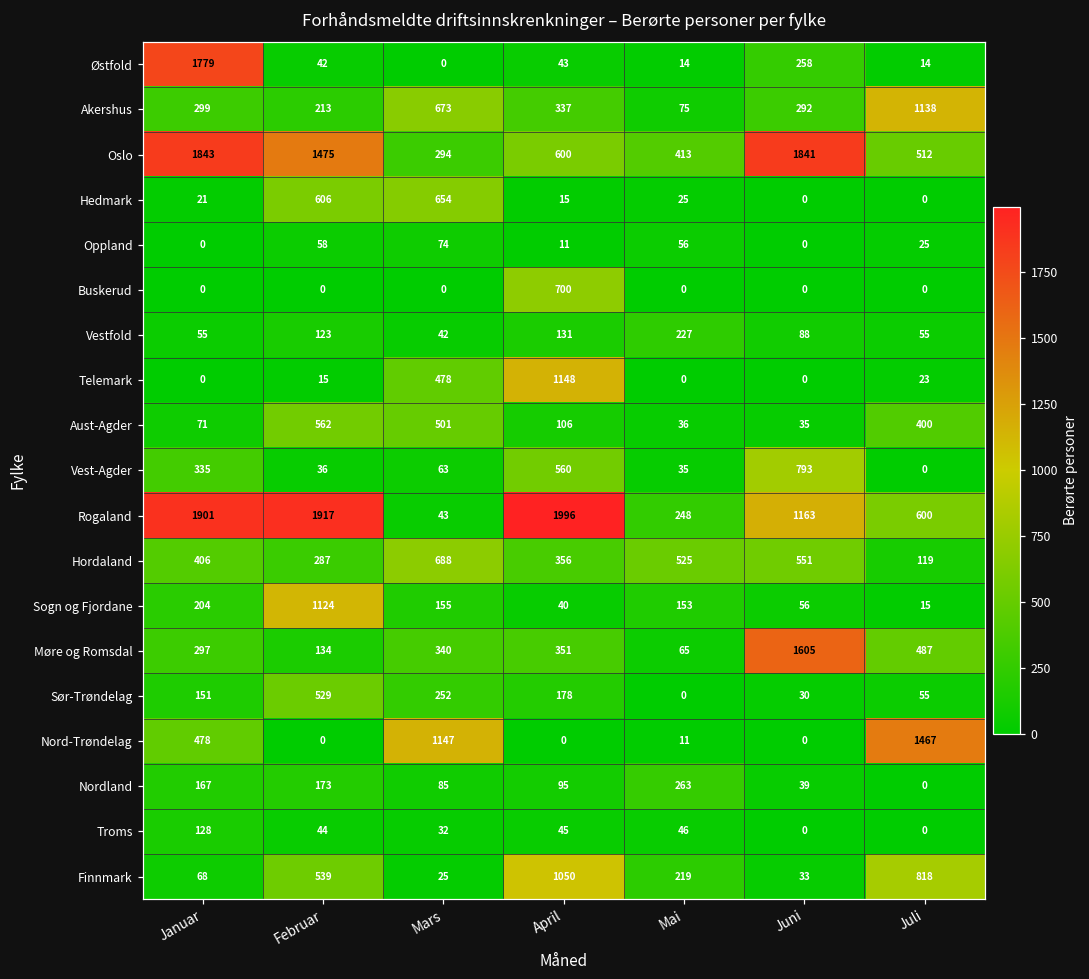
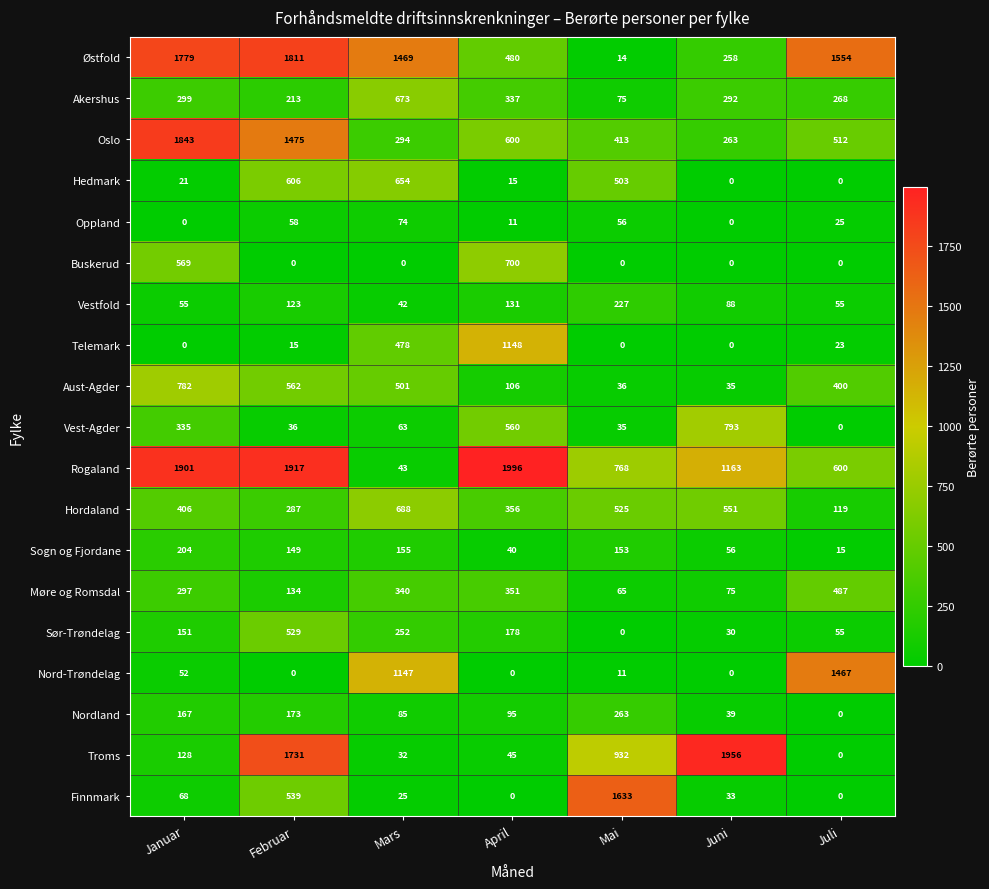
Østfold, Februar: 42 -> 1811
Østfold, Mars: 0 -> 1469
Østfold, April: 43 -> 480
Østfold, Juli: 14 -> 1554
Akershus, Juli: 1138 -> 268
Oslo, Juni: 1841 -> 263
Hedmark, Mai: 25 -> 503
Buskerud, Januar: 0 -> 569
Aust-Agder, Januar: 71 -> 782
Rogaland, Mai: 248 -> 768
Sogn og Fjordane, Februar: 1124 -> 149
Møre og Romsdal, Juni: 1605 -> 75
Nord-Trøndelag, Januar: 478 -> 52
Troms, Februar: 44 -> 1731
Troms, Mai: 46 -> 932
Troms, Juni: 0 -> 1956
Finnmark, April: 1050 -> 0
Finnmark, Mai: 219 -> 1633
Finnmark, Juli: 818 -> 0
